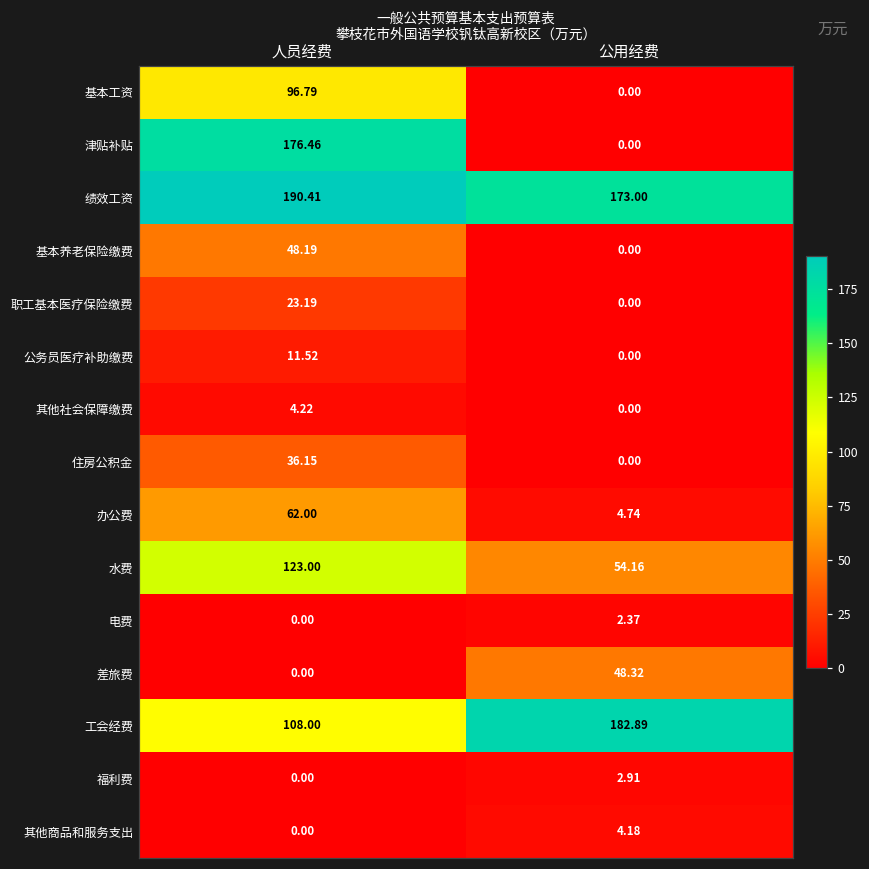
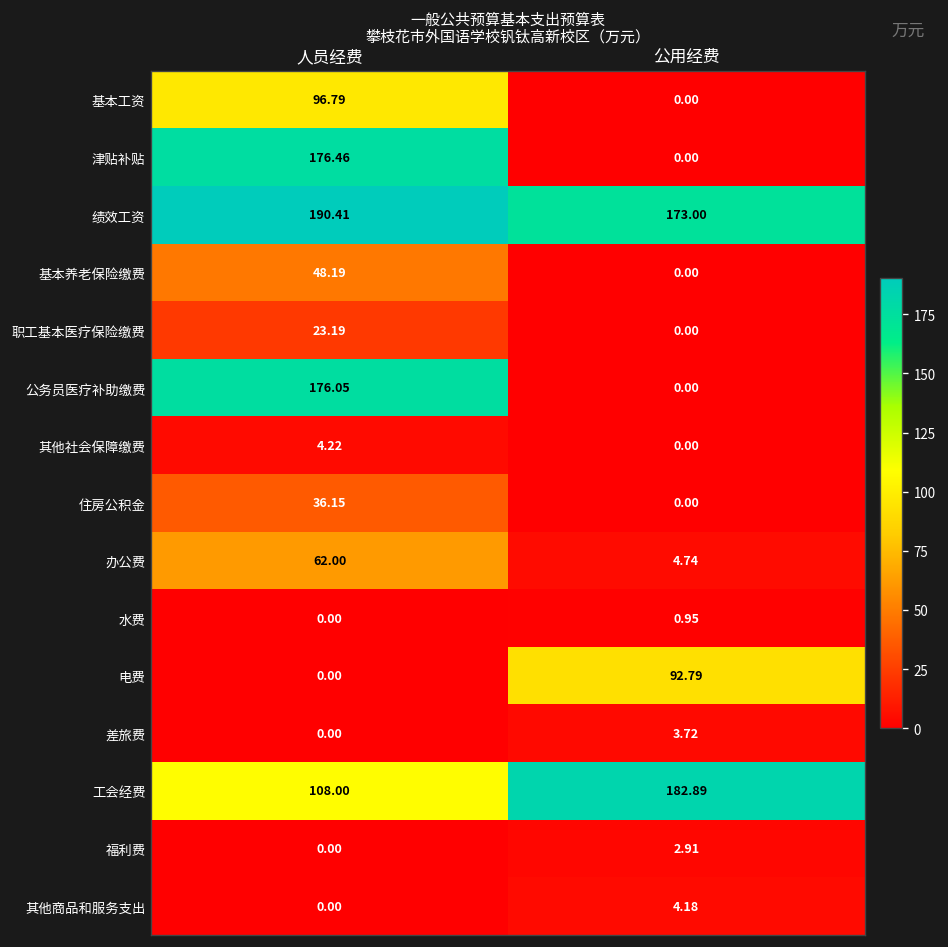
公务员医疗补助缴费, 人员经费: 11.52 -> 176.05
水费, 人员经费: 123.00 -> 0.00
水费, 公用经费: 54.16 -> 0.95
电费, 公用经费: 2.37 -> 92.79
差旅费, 公用经费: 48.32 -> 3.72
